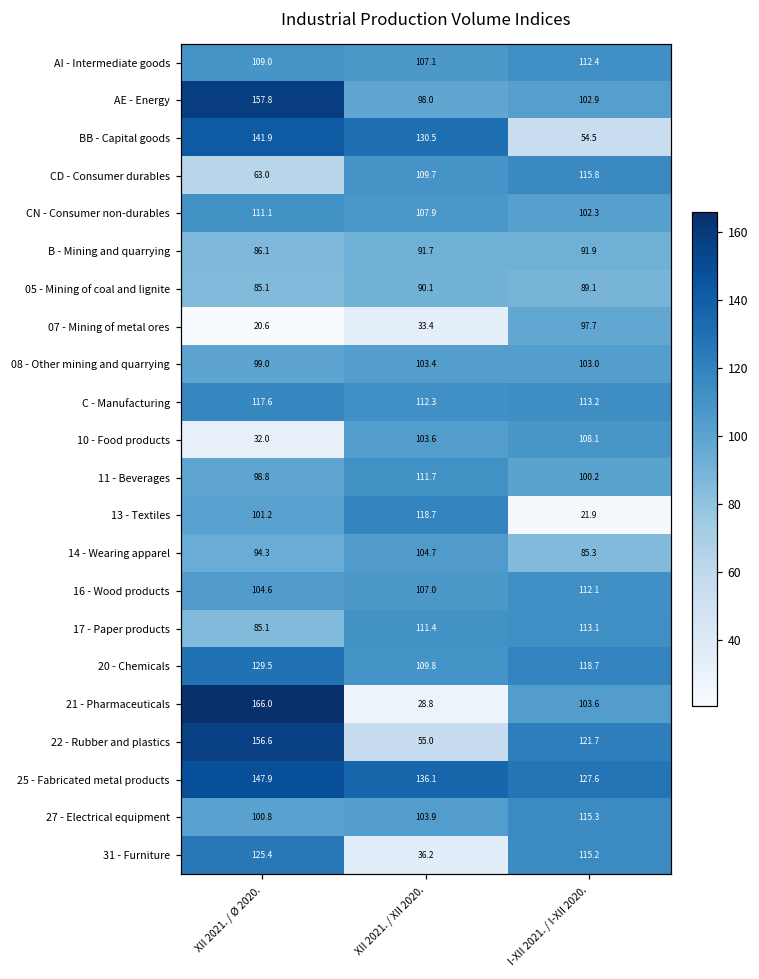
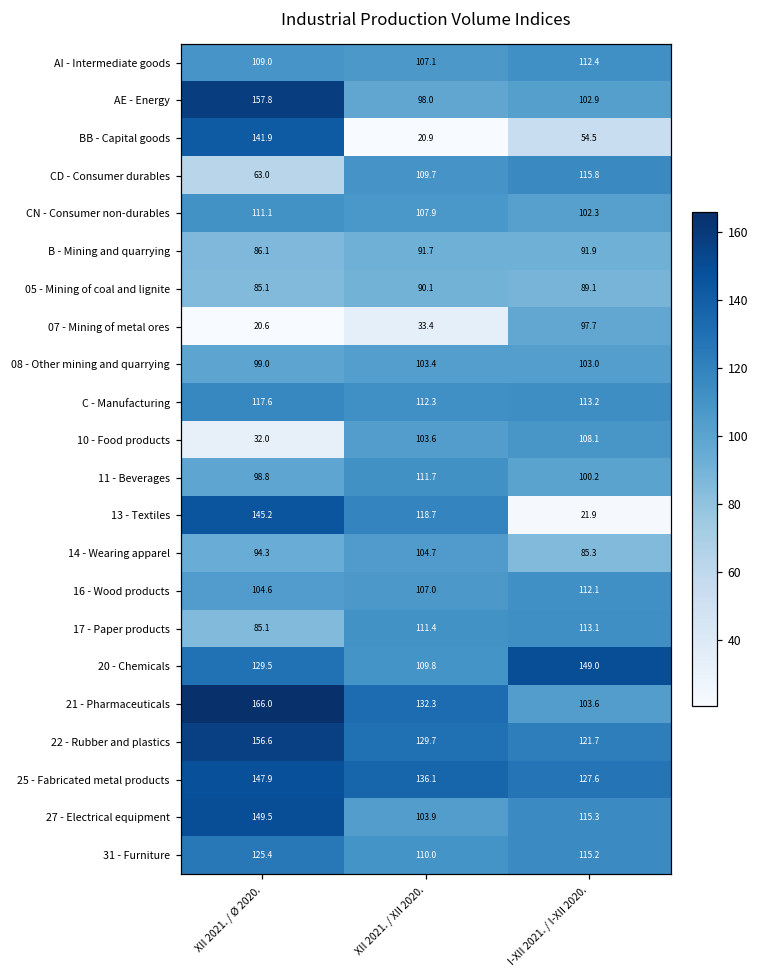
BB - Capital goods, XII 2021. / XII 2020.: 130.5 -> 20.9
13 - Textiles, XII 2021. / Ø 2020.: 101.2 -> 145.2
20 - Chemicals, I-XII 2021. / I-XII 2020.: 118.7 -> 149.0
21 - Pharmaceuticals, XII 2021. / XII 2020.: 28.8 -> 132.3
22 - Rubber and plastics, XII 2021. / XII 2020.: 55.0 -> 129.7
27 - Electrical equipment, XII 2021. / Ø 2020.: 100.8 -> 149.5
31 - Furniture, XII 2021. / XII 2020.: 36.2 -> 110.0
